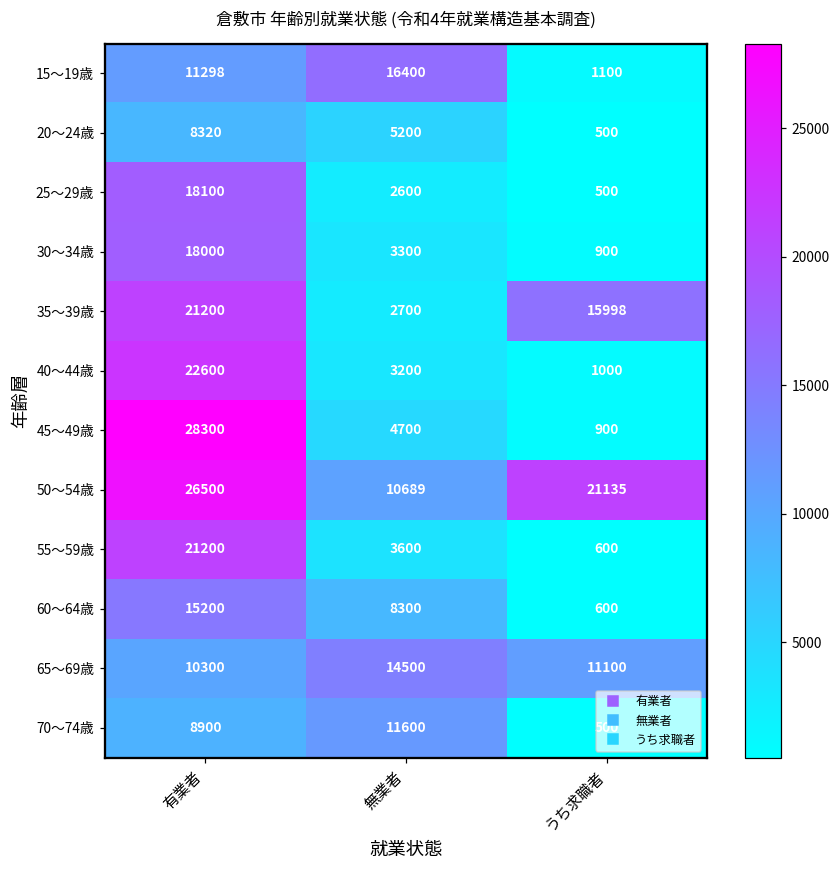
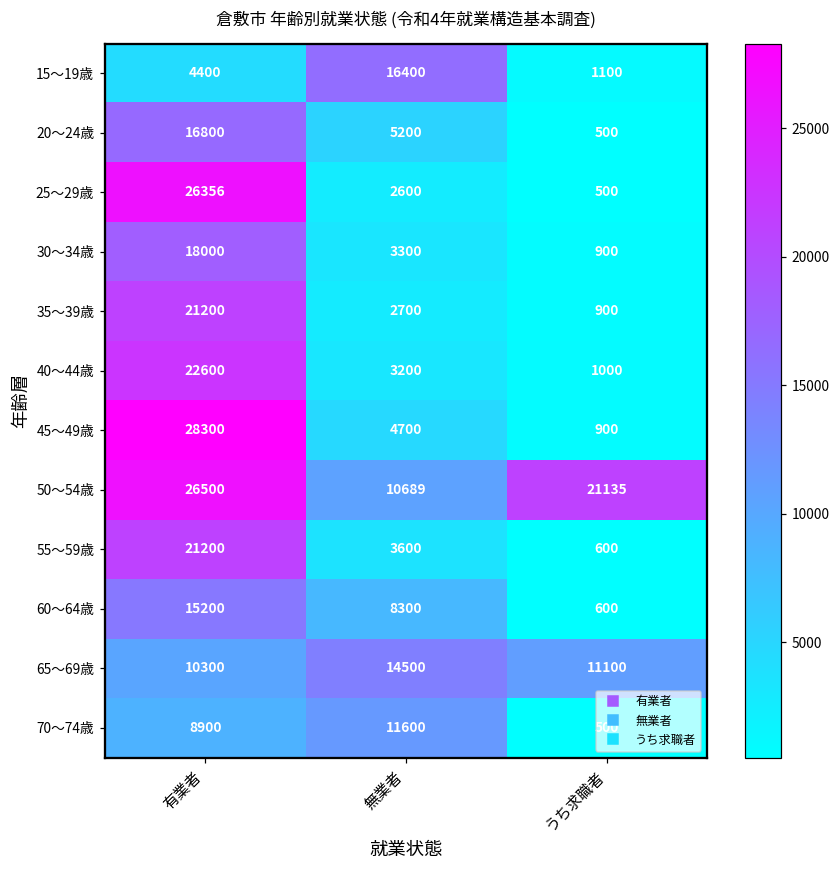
15～19歳, 有業者: 11298 -> 4400
20～24歳, 有業者: 8320 -> 16800
25～29歳, 有業者: 18100 -> 26356
35～39歳, うち求職者: 15998 -> 900
